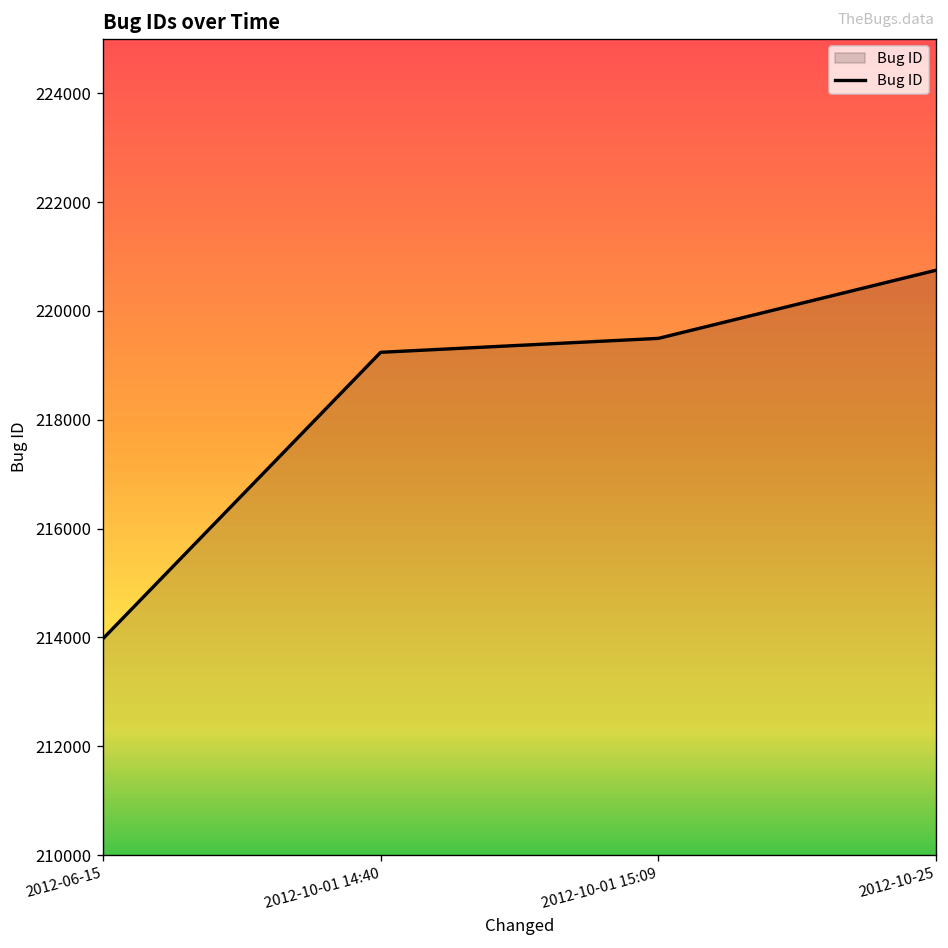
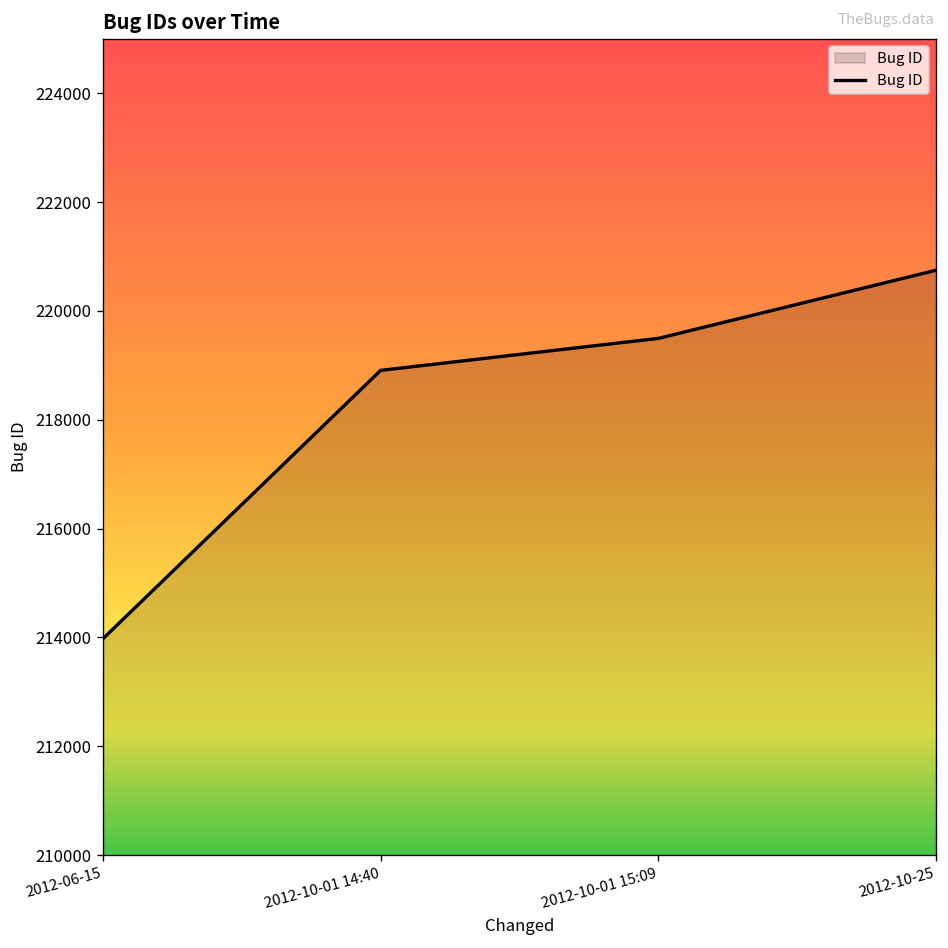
2012-10-01 14:40: 219200 -> 218900
